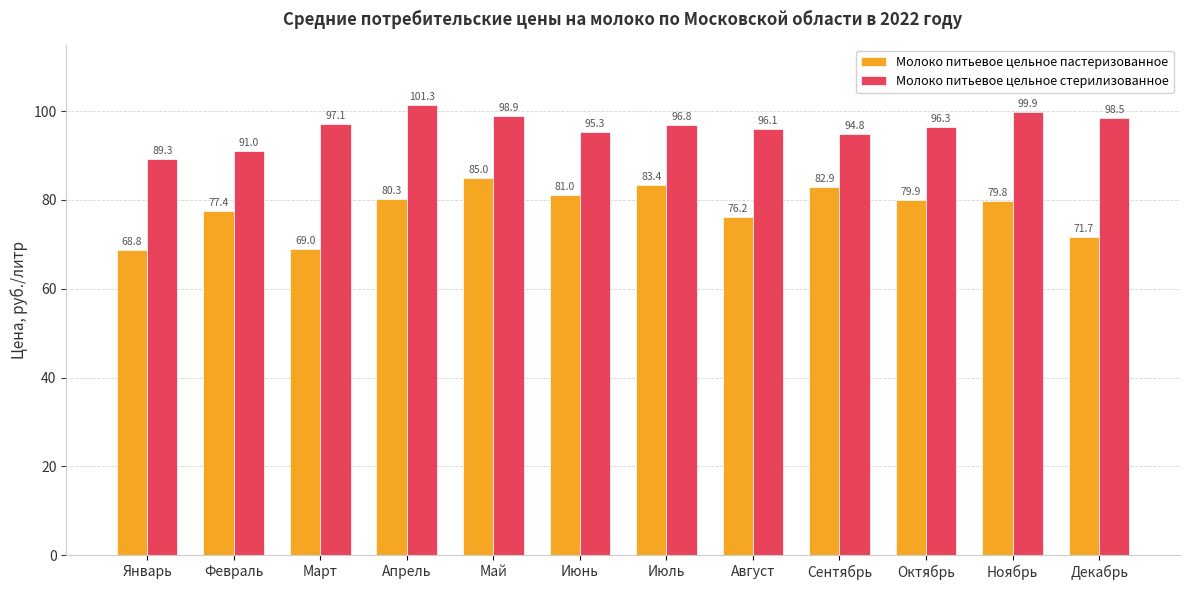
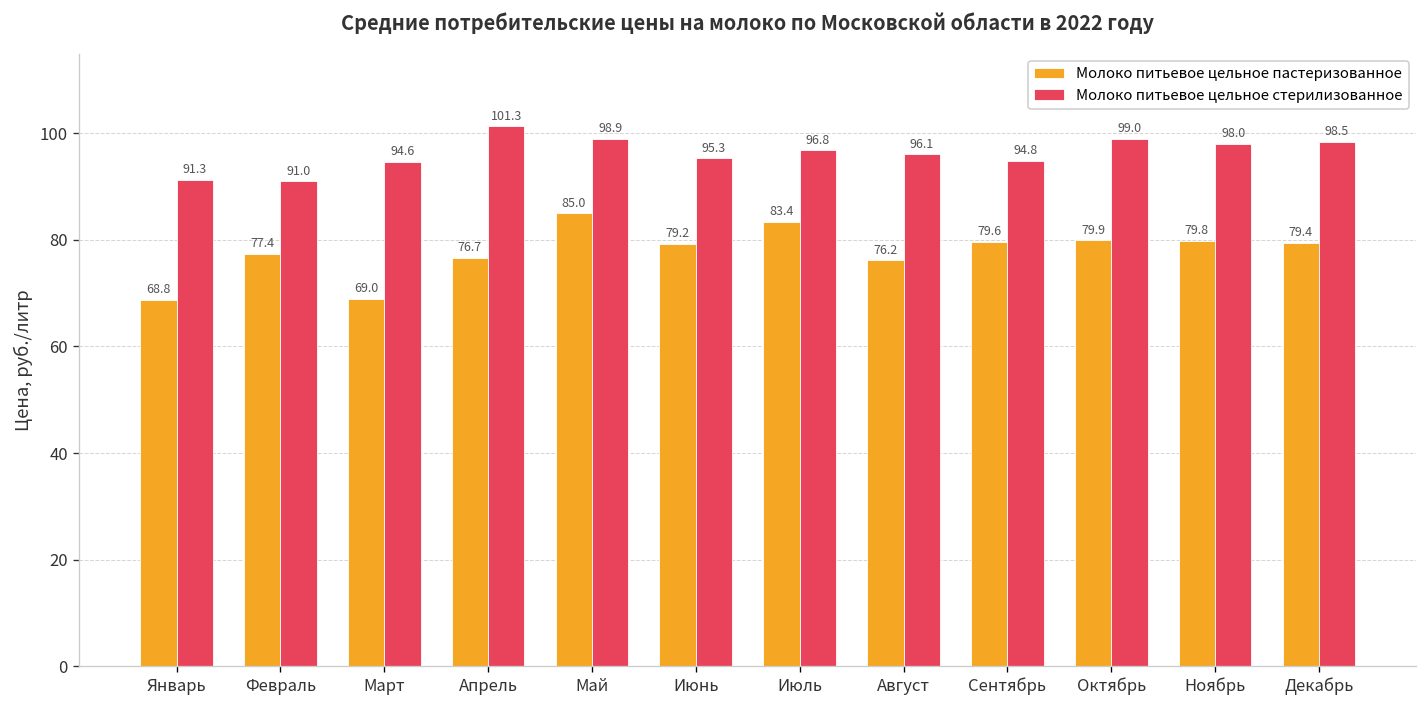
Молоко питьевое цельное стерилизованное, Январь: 89.3 -> 91.3
Молоко питьевое цельное стерилизованное, Март: 97.1 -> 94.6
Молоко питьевое цельное пастеризованное, Апрель: 80.3 -> 76.7
Молоко питьевое цельное пастеризованное, Июнь: 81.0 -> 79.2
Молоко питьевое цельное пастеризованное, Сентябрь: 82.9 -> 79.6
Молоко питьевое цельное стерилизованное, Октябрь: 96.3 -> 99.0
Молоко питьевое цельное стерилизованное, Ноябрь: 99.9 -> 98.0
Молоко питьевое цельное пастеризованное, Декабрь: 71.7 -> 79.4
